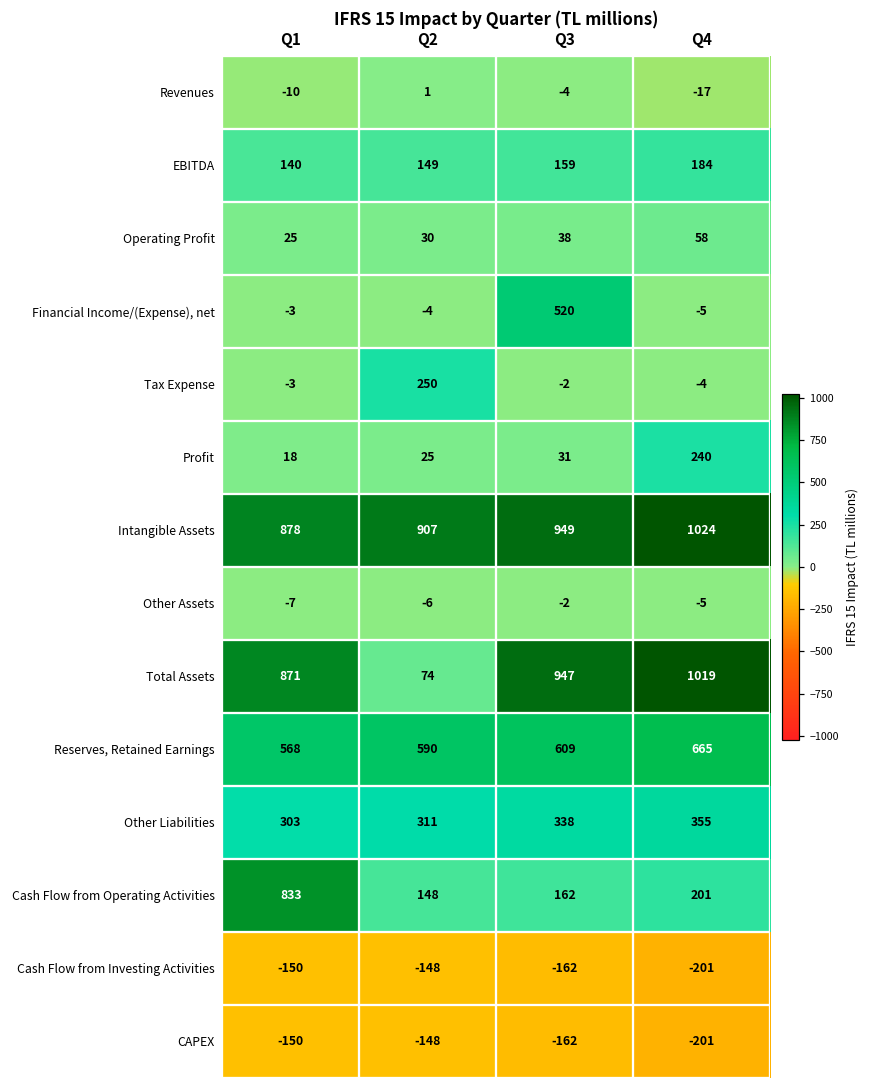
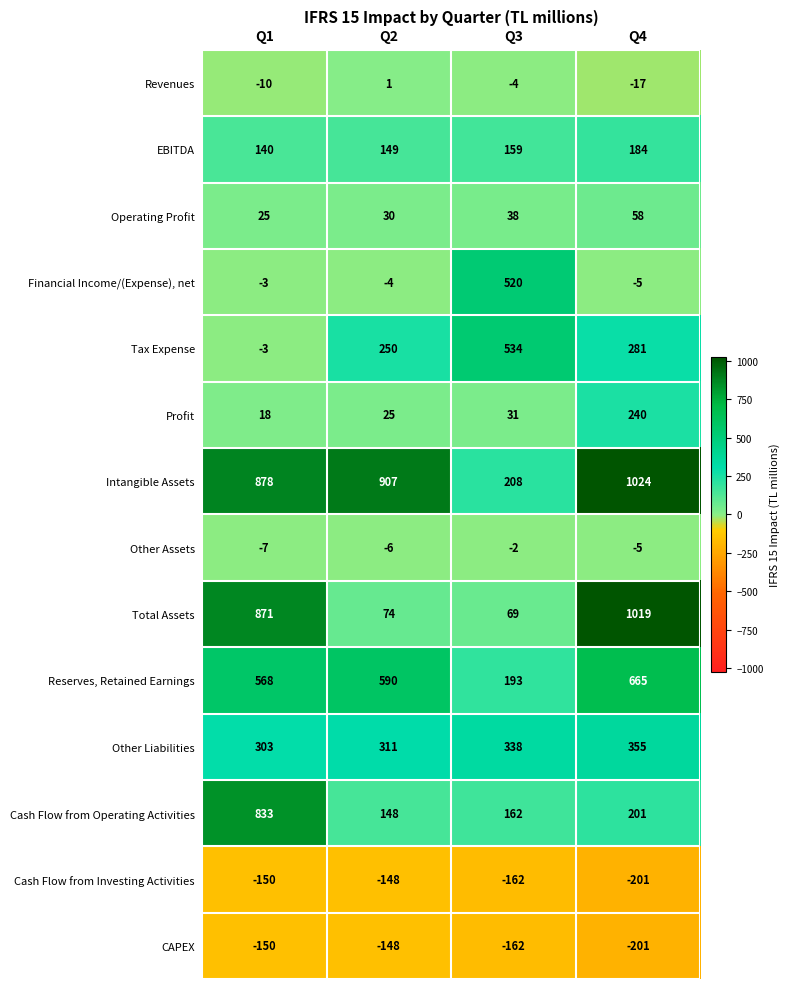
Tax Expense, Q3: -2 -> 534
Tax Expense, Q4: -4 -> 281
Intangible Assets, Q3: 949 -> 208
Total Assets, Q3: 947 -> 69
Reserves, Retained Earnings, Q3: 609 -> 193
